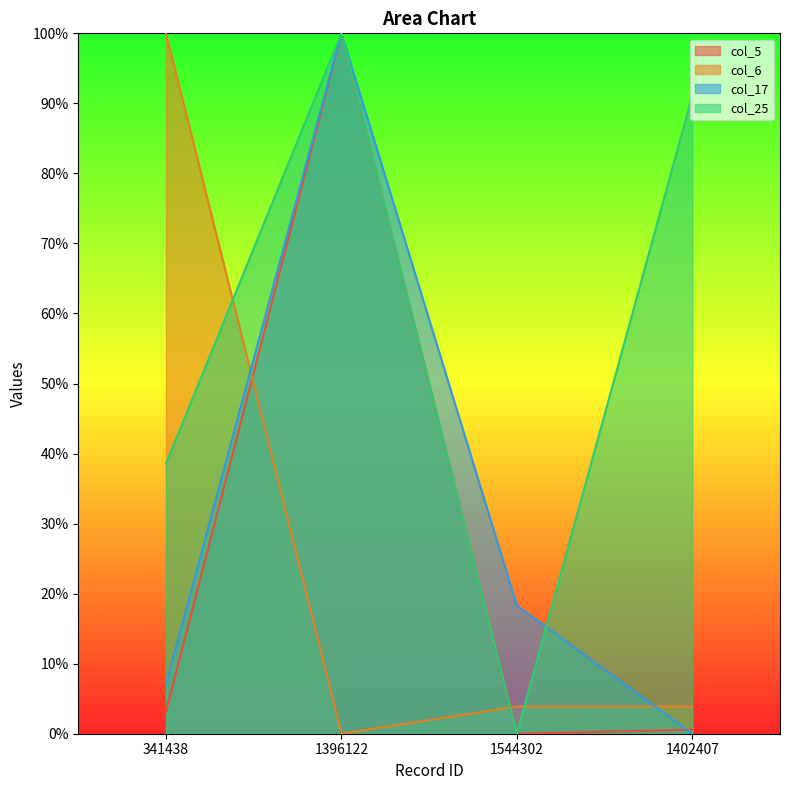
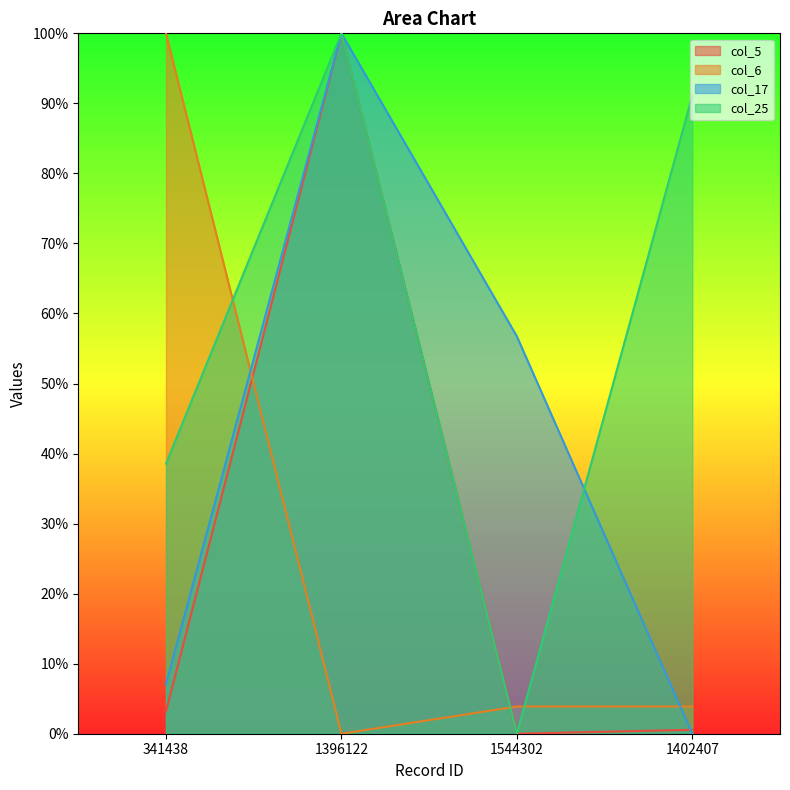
col_17, 1544302: 18% -> 57%
